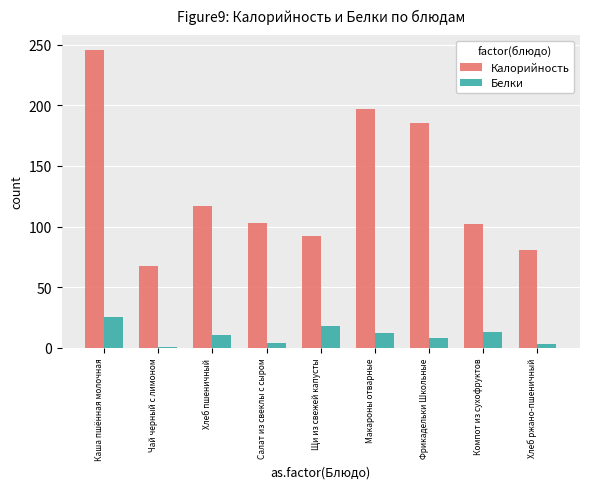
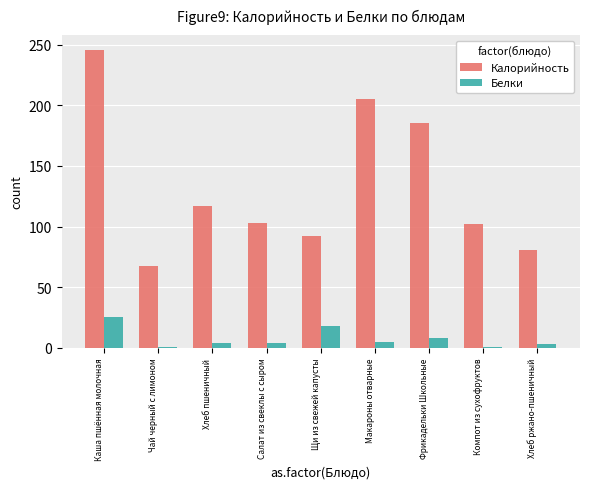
Белки, Хлеб пшеничный: 11 -> 4
Калорийность, Макароны отварные: 197 -> 205
Белки, Макароны отварные: 12 -> 5
Белки, Компот из сухофруктов: 13 -> 0
